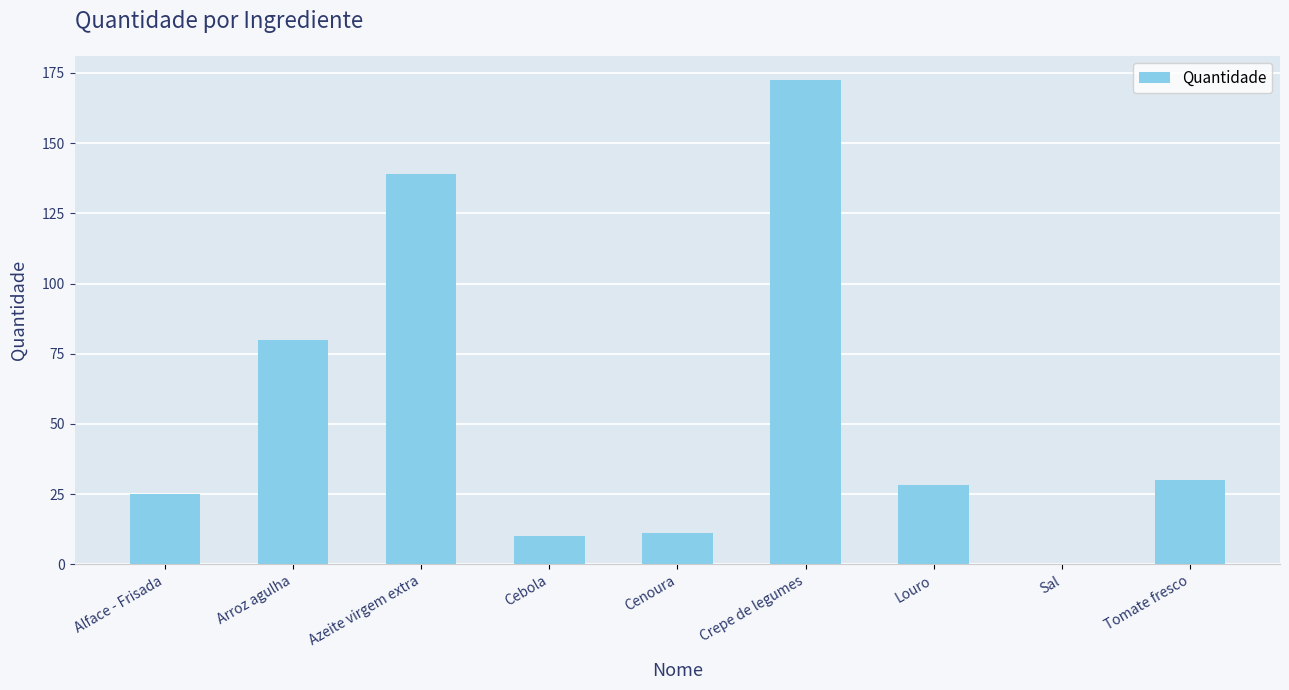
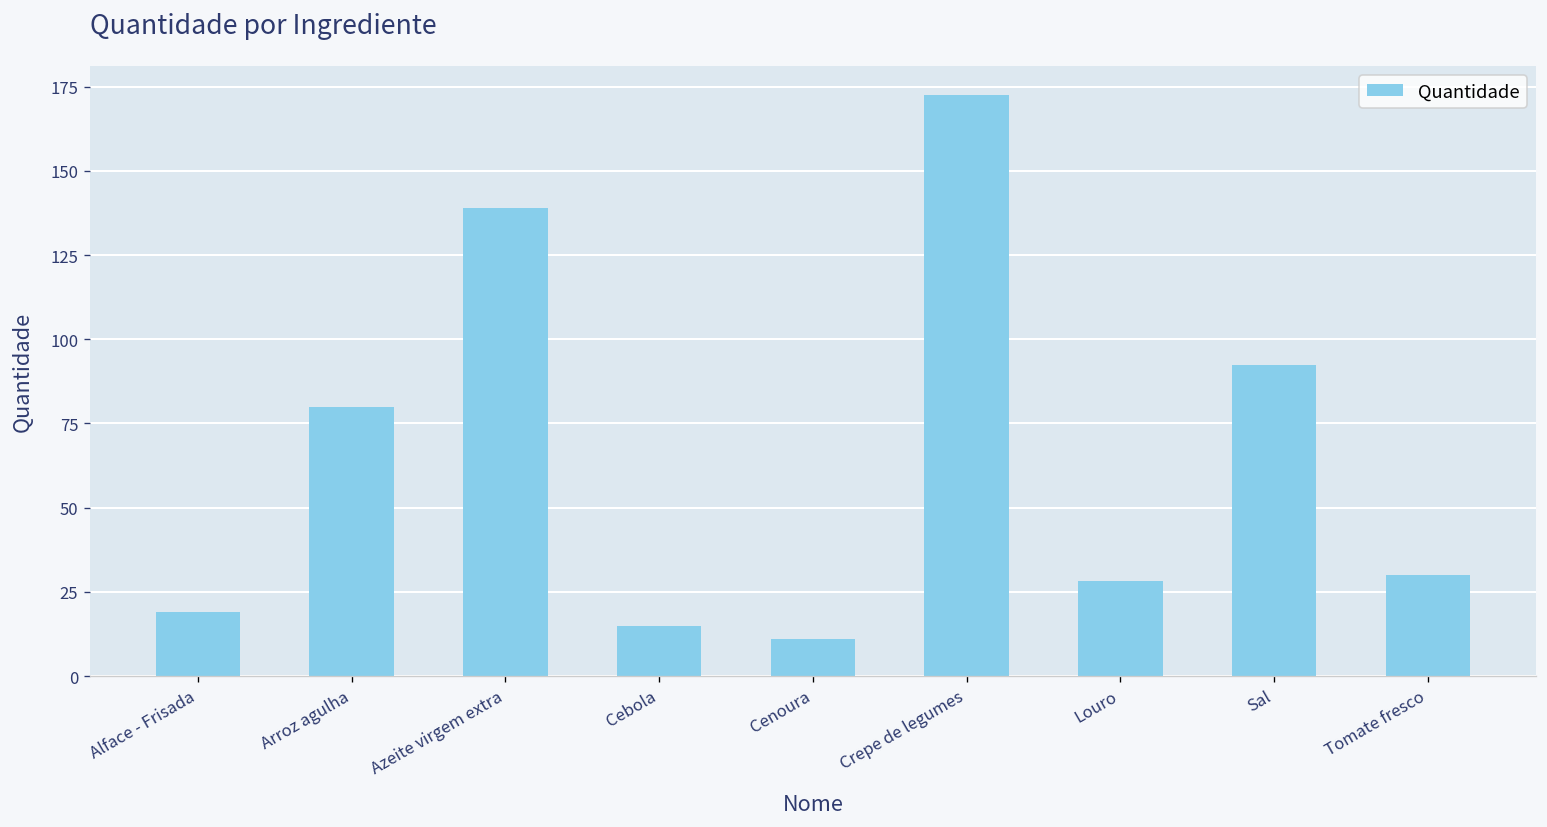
Alface - Frisada: 25 -> 19
Cebola: 10 -> 15
Sal: 0 -> 92
